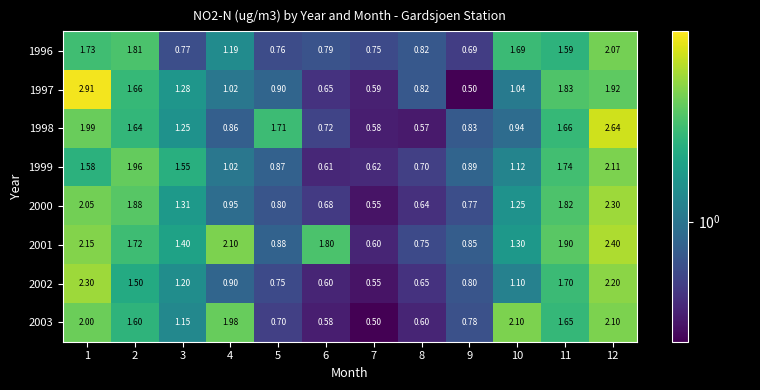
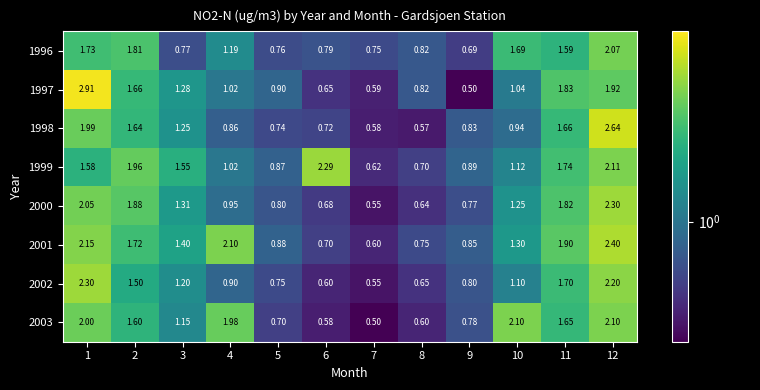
1998, 5: 1.71 -> 0.74
1999, 6: 0.61 -> 2.29
2001, 6: 1.80 -> 0.70
